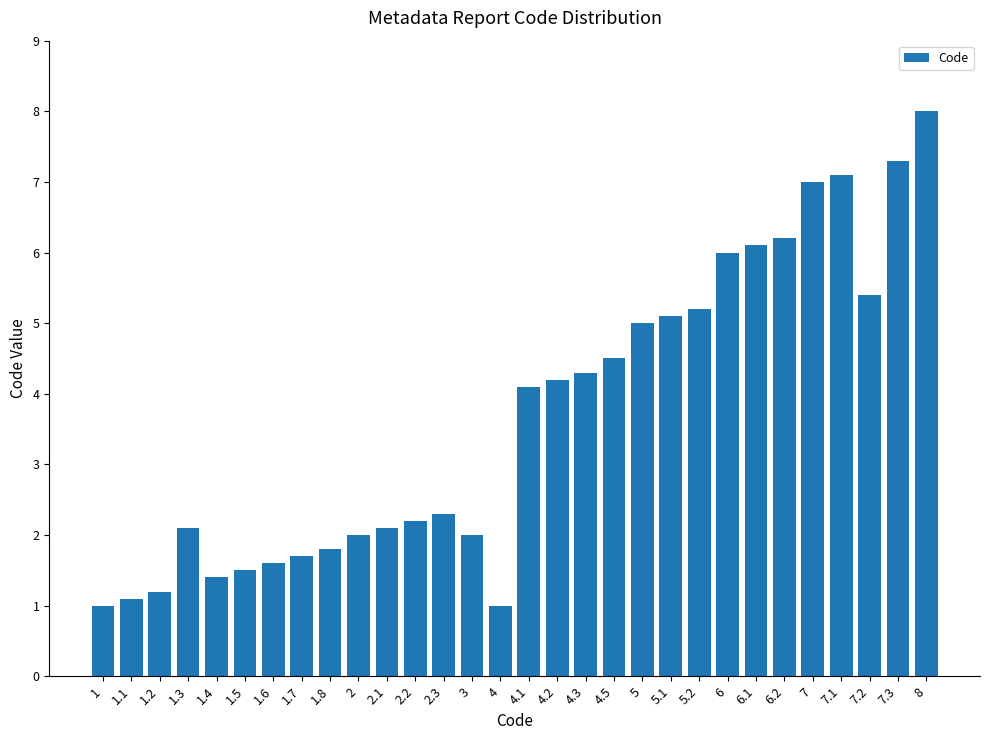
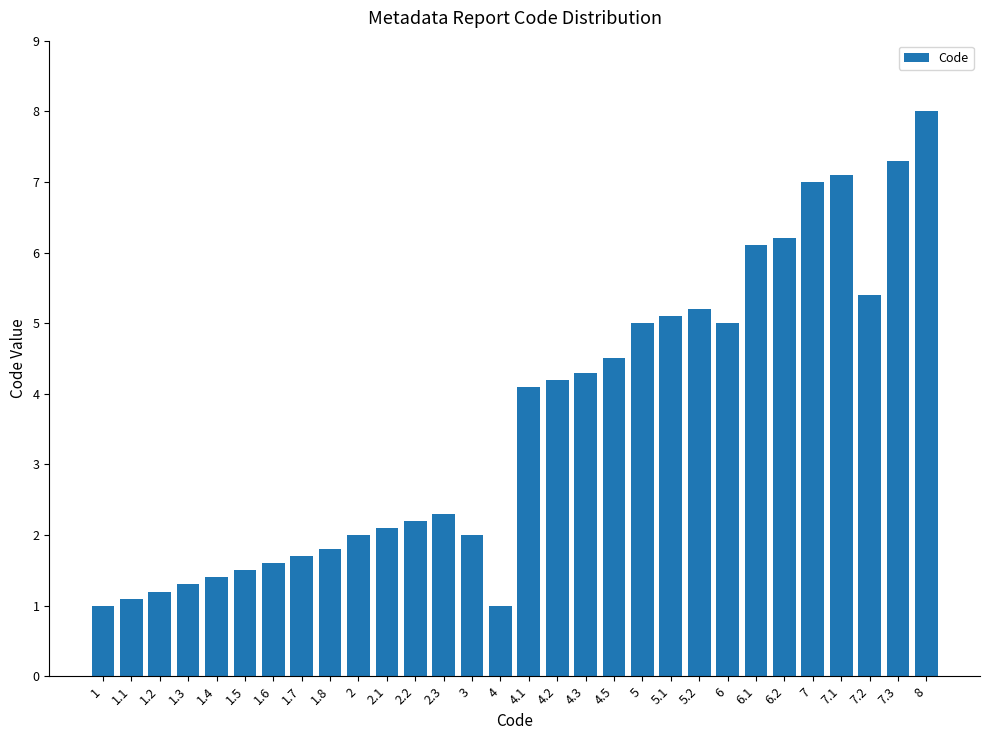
1.3: 2.1 -> 1.3
6: 6 -> 5
